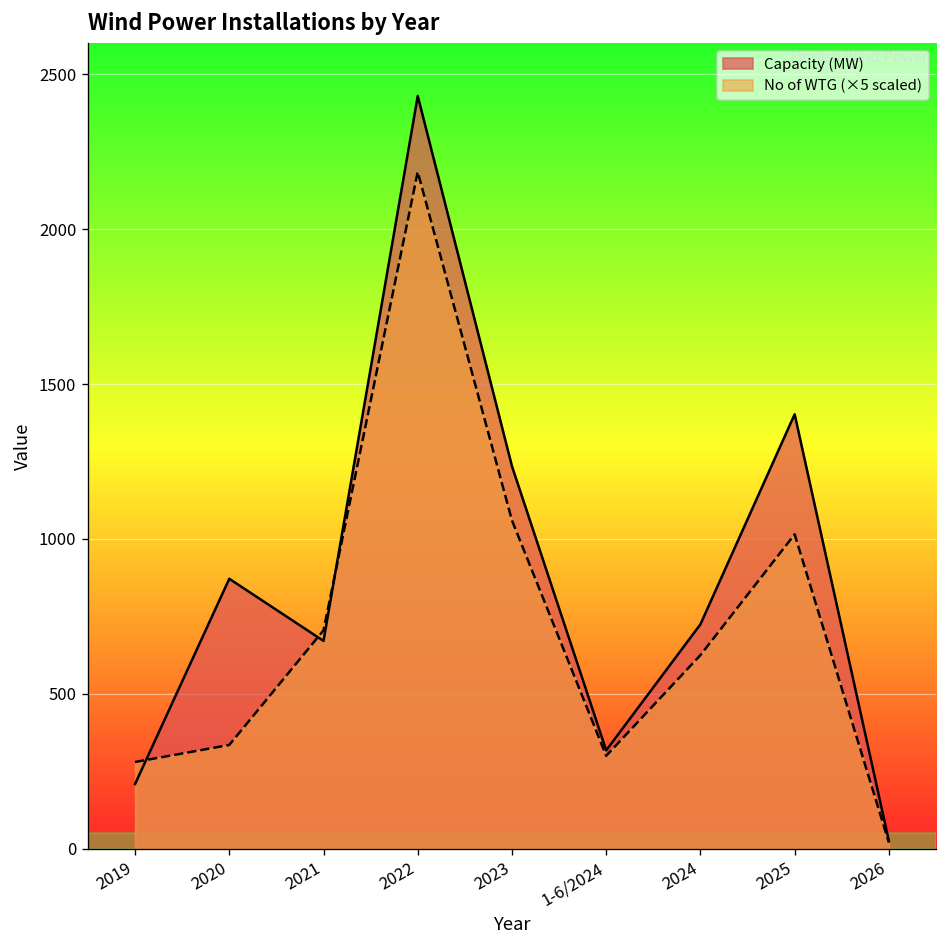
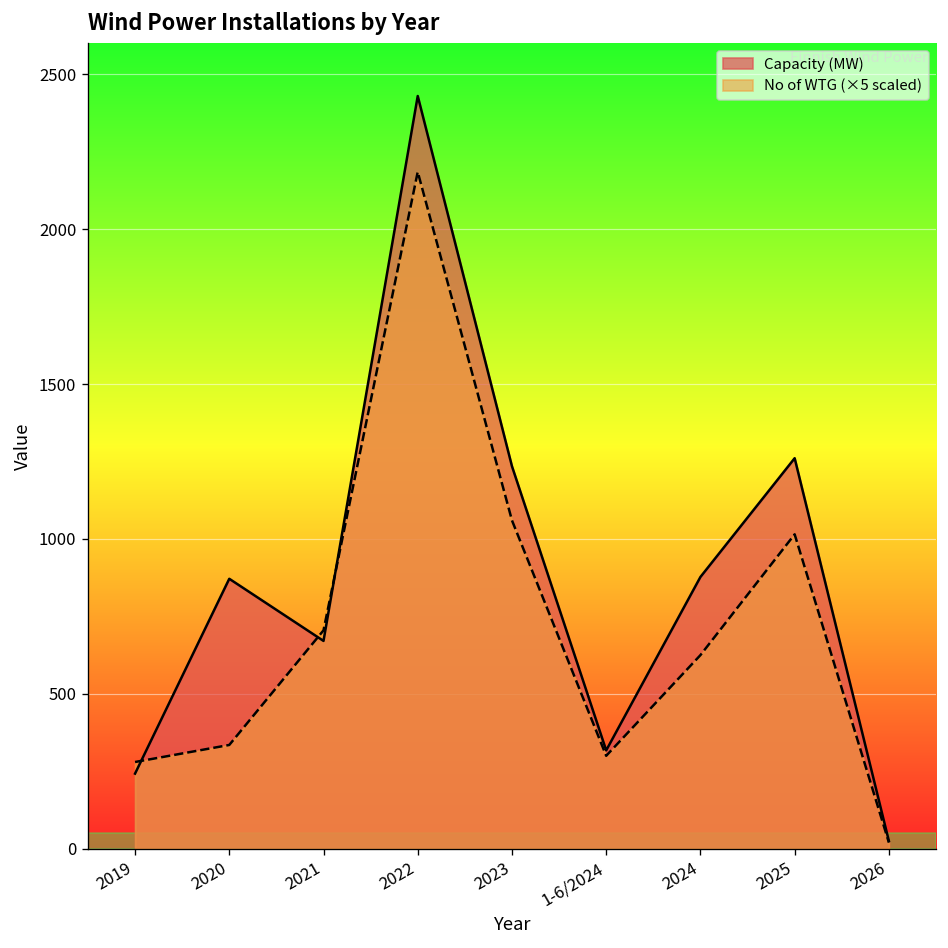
Capacity (MW), 2019: 210 -> 240
Capacity (MW), 2024: 720 -> 880
Capacity (MW), 2025: 1400 -> 1260
